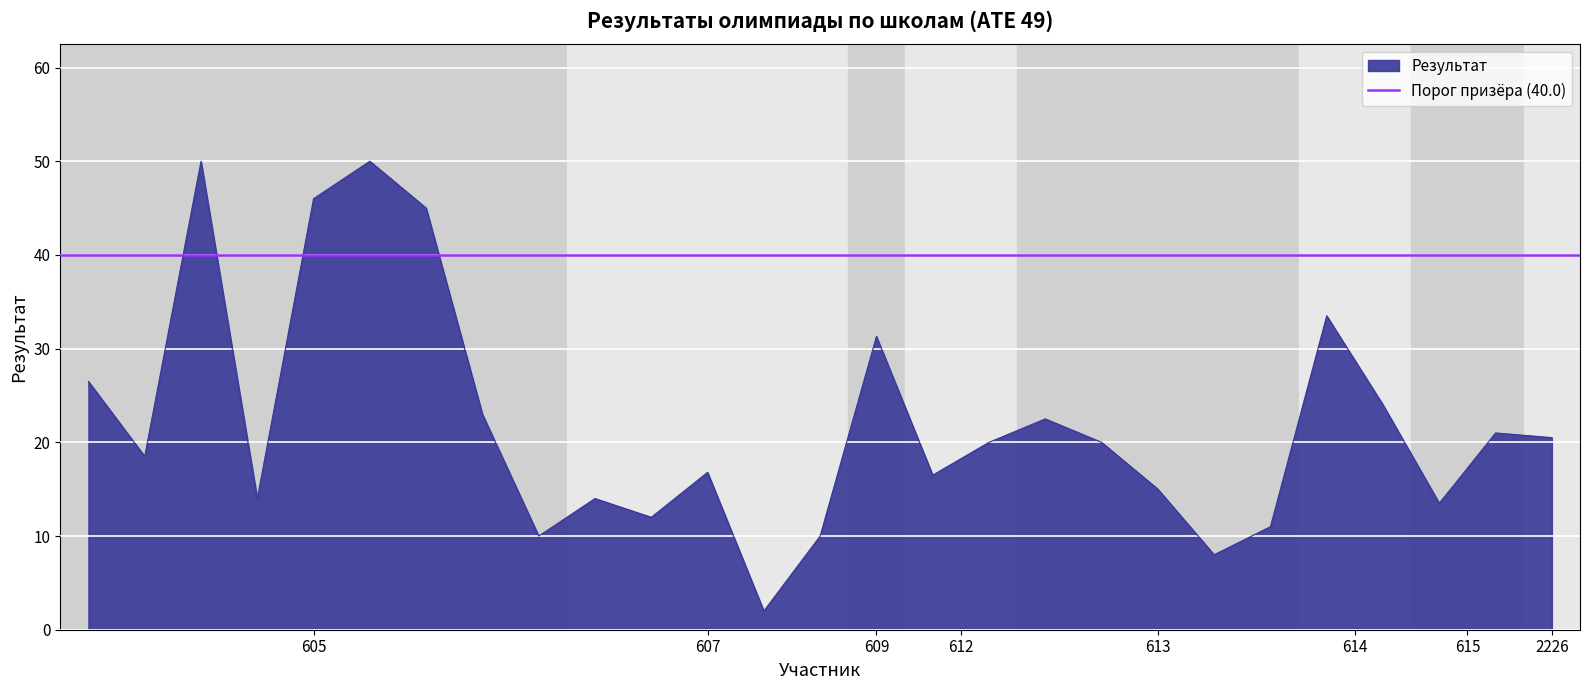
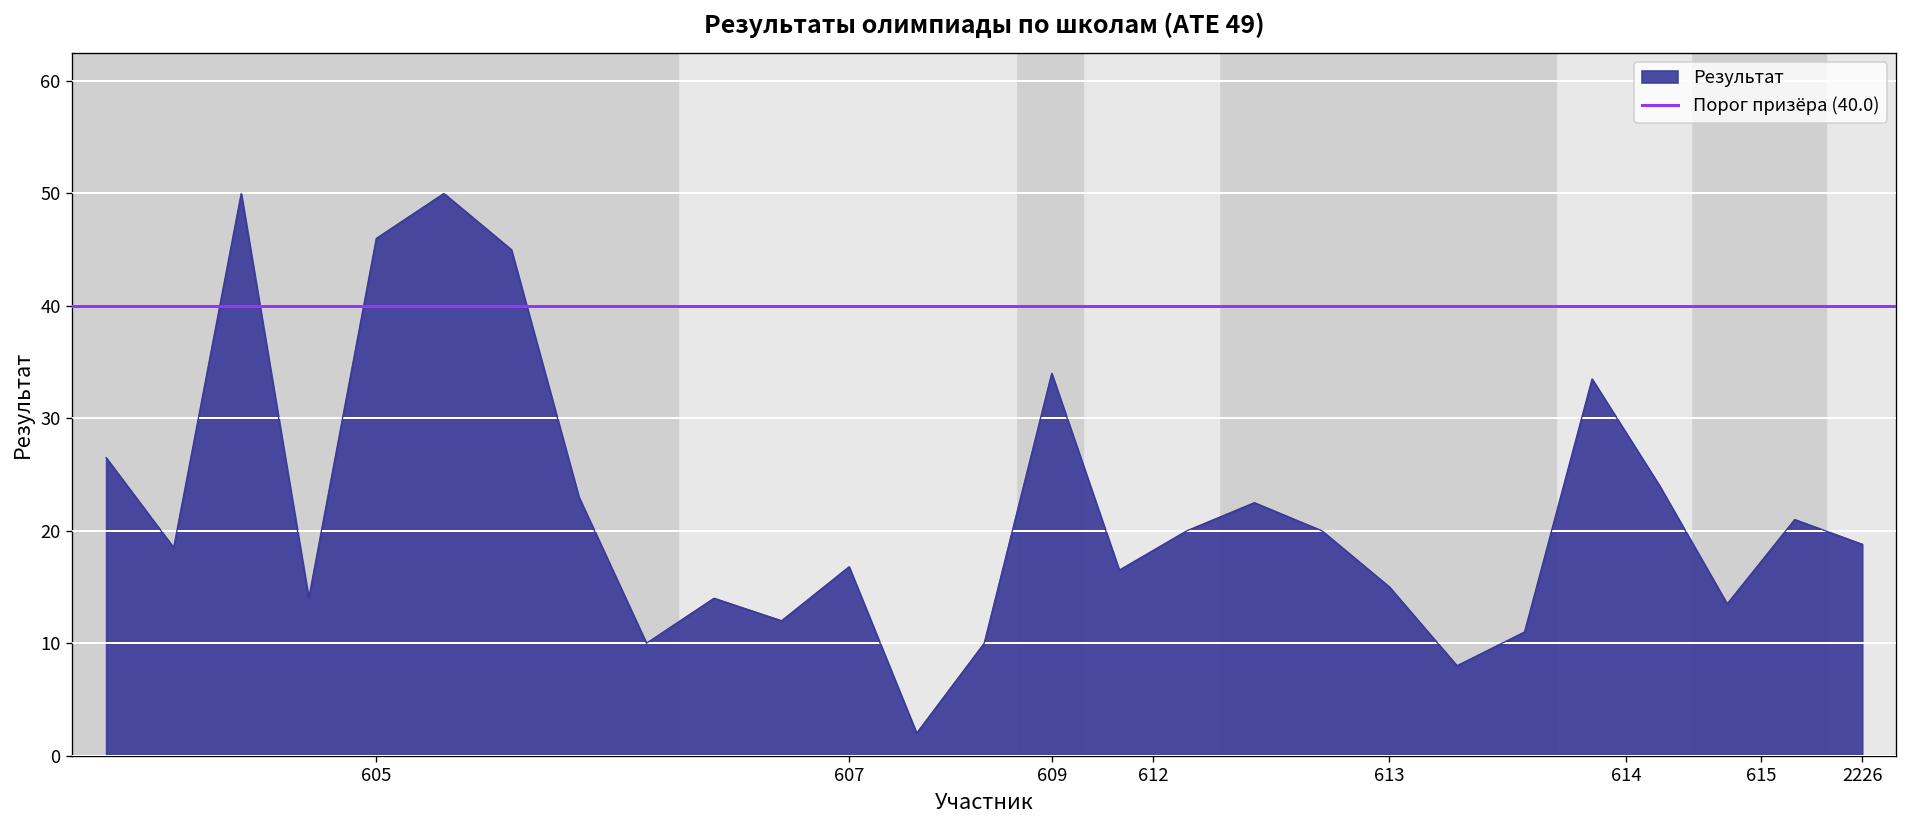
609: 31 -> 34
2226: 21 -> 19
